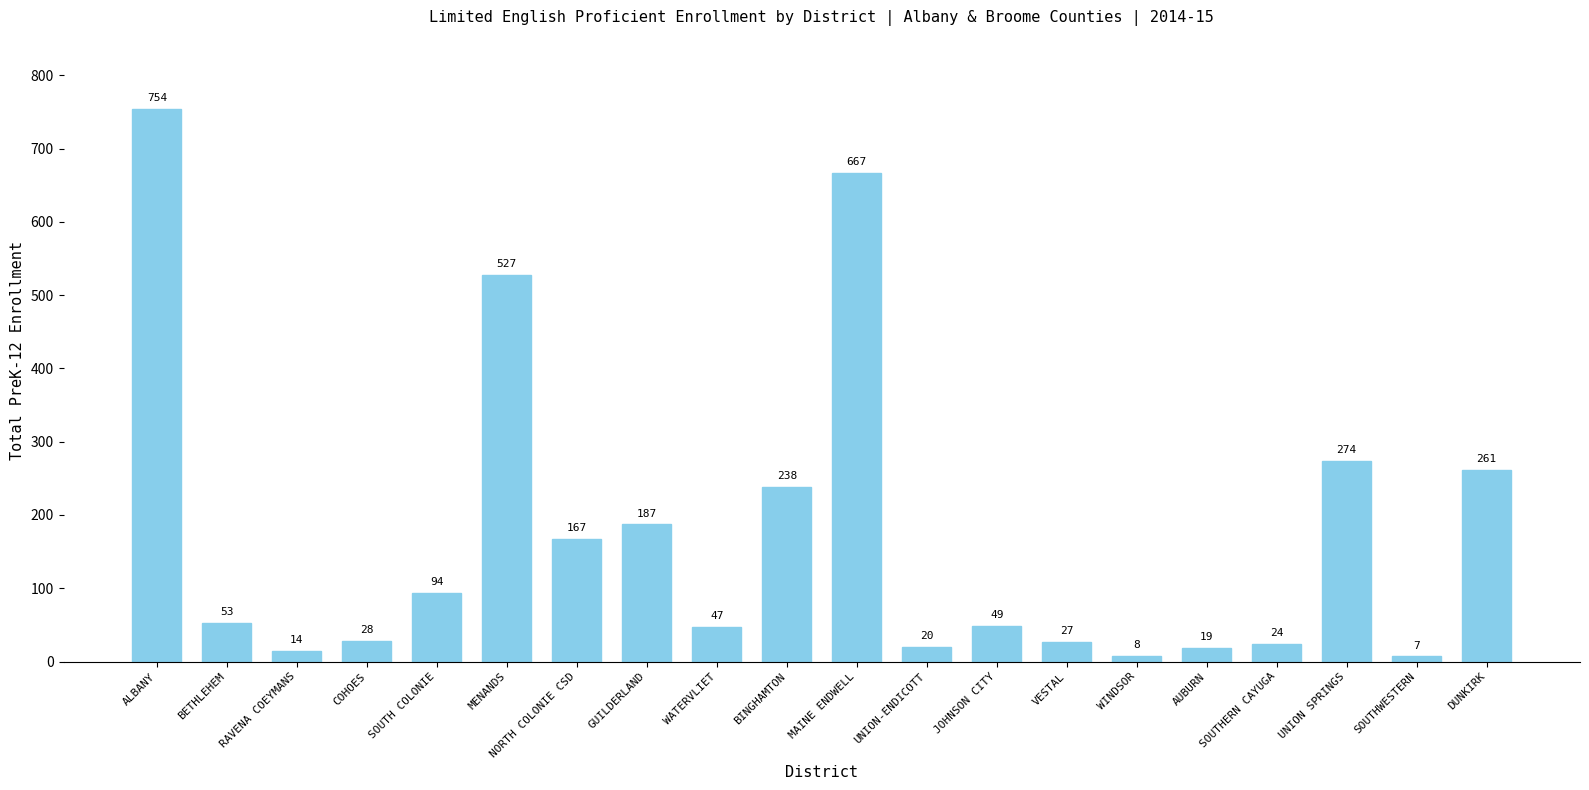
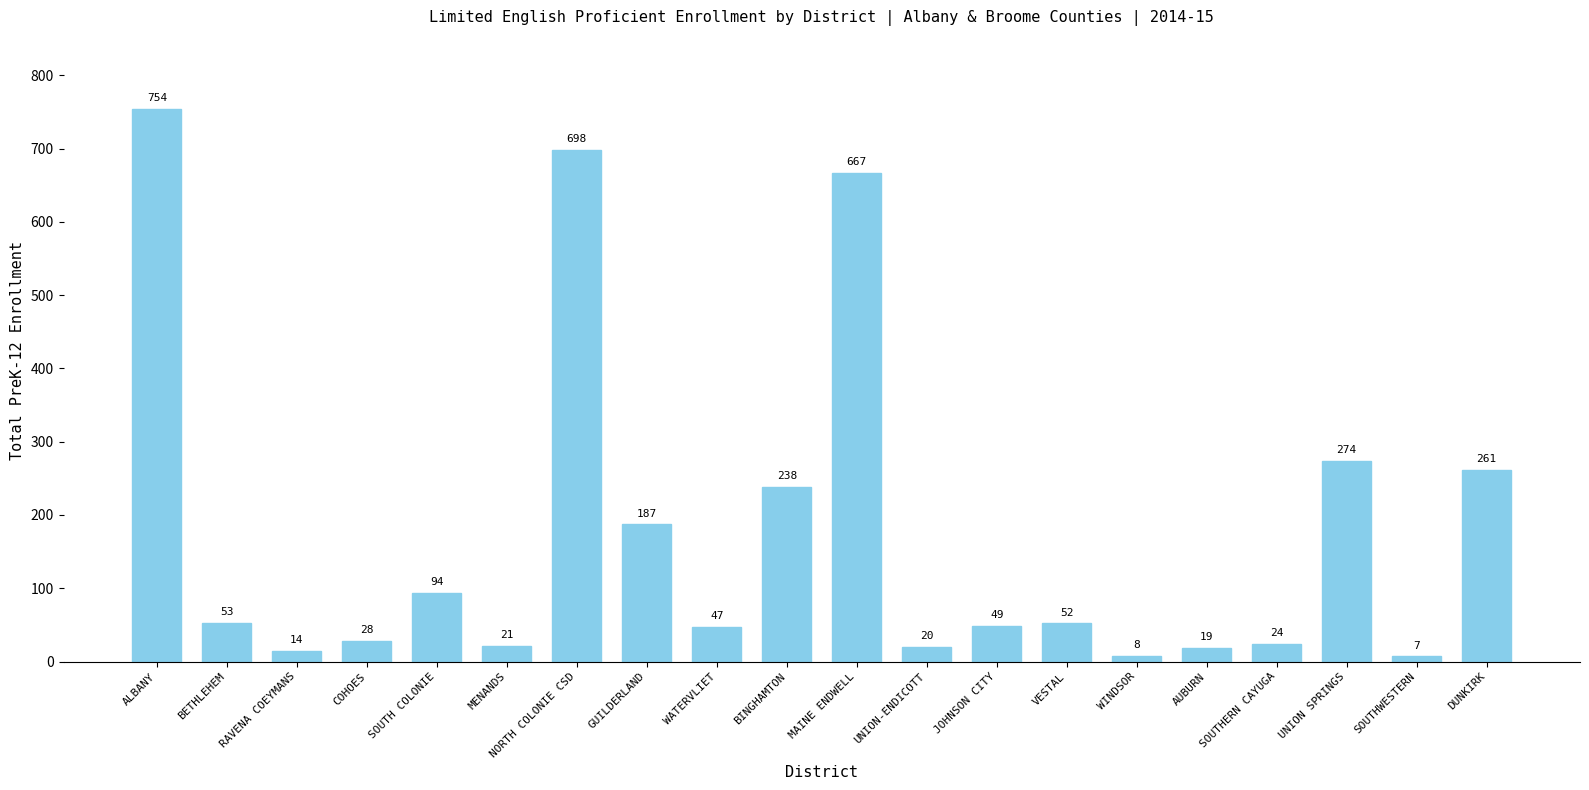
MENANDS: 527 -> 21
NORTH COLONIE CSD: 167 -> 698
VESTAL: 27 -> 52
